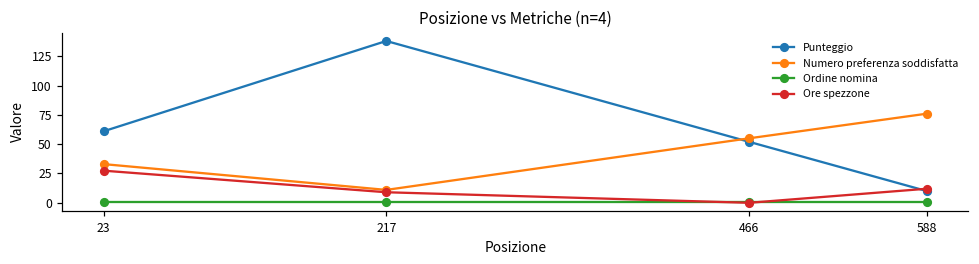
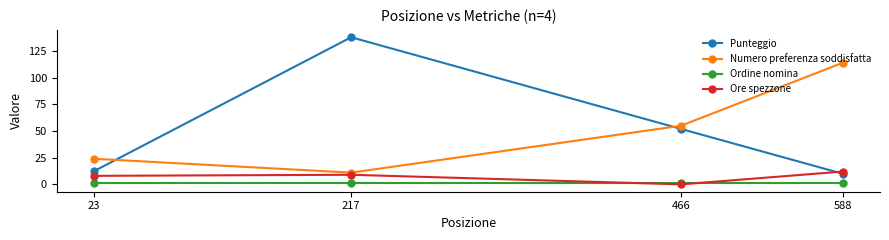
Punteggio, 23: 61 -> 13
Numero preferenza soddisfatta, 23: 33 -> 24
Ore spezzone, 23: 27 -> 8
Numero preferenza soddisfatta, 588: 76 -> 114
